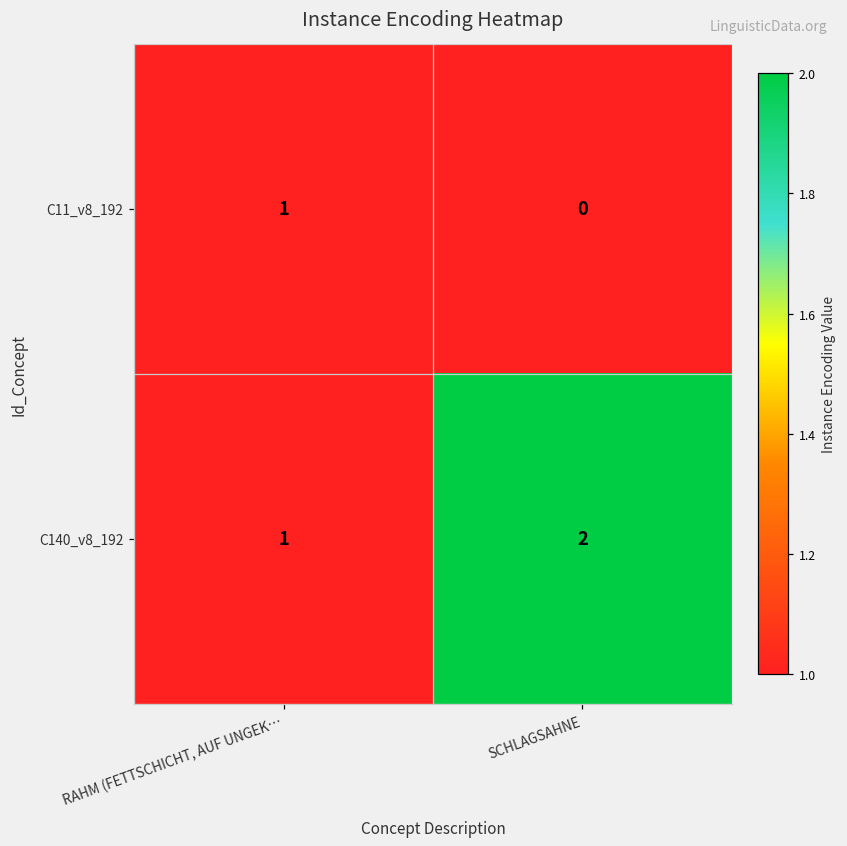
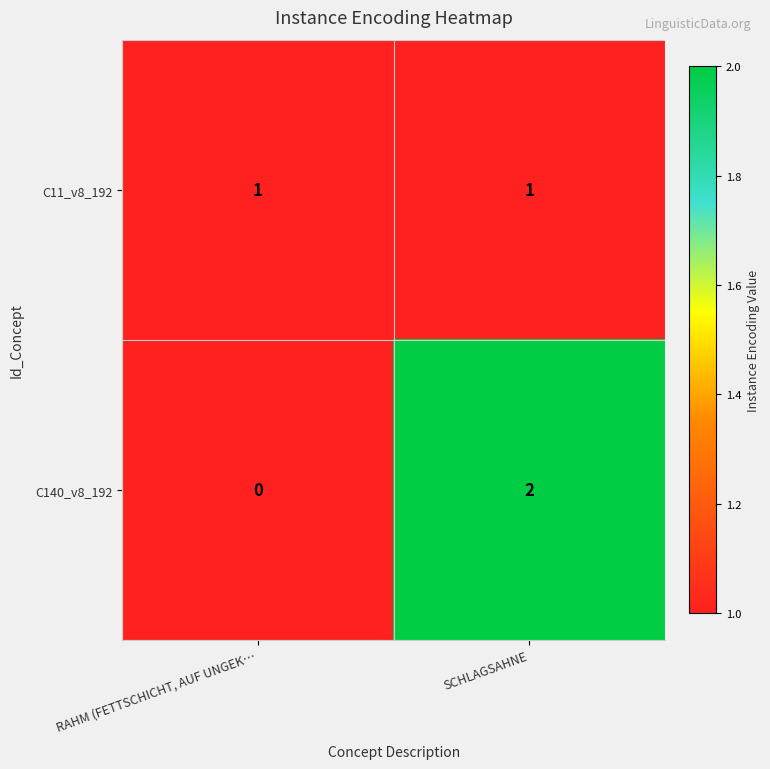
C11_v8_192, SCHLAGSAHNE: 0 -> 1
C140_v8_192, RAHM (FETTSCHICHT, AUF UNGEK…: 1 -> 0
